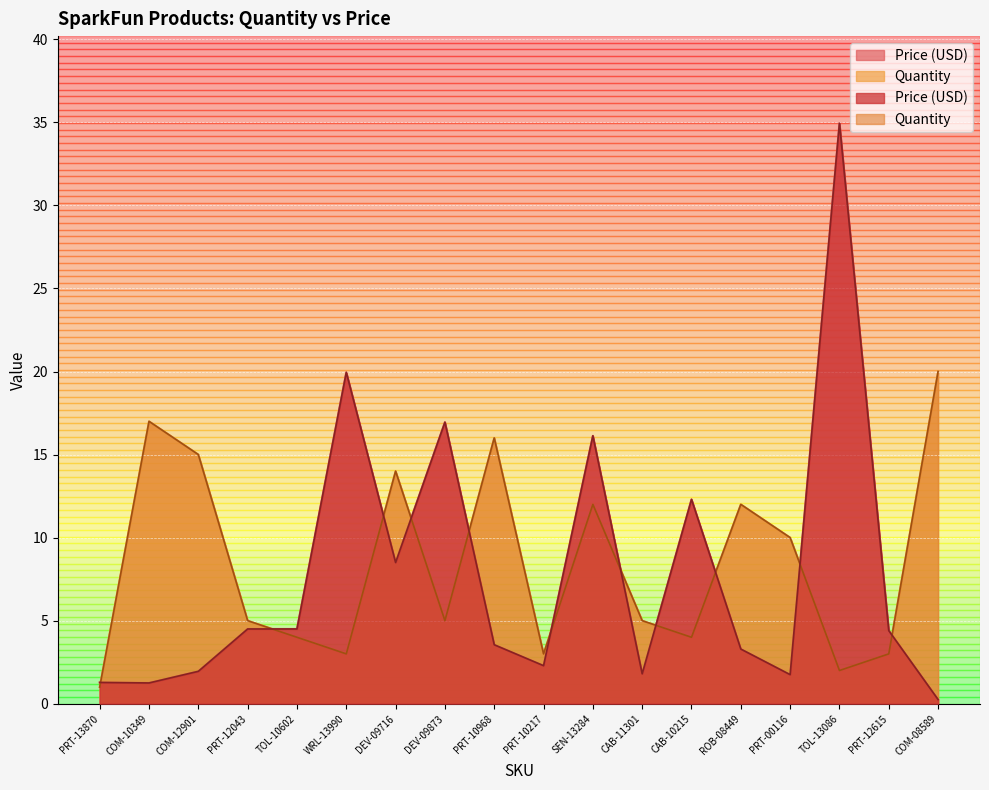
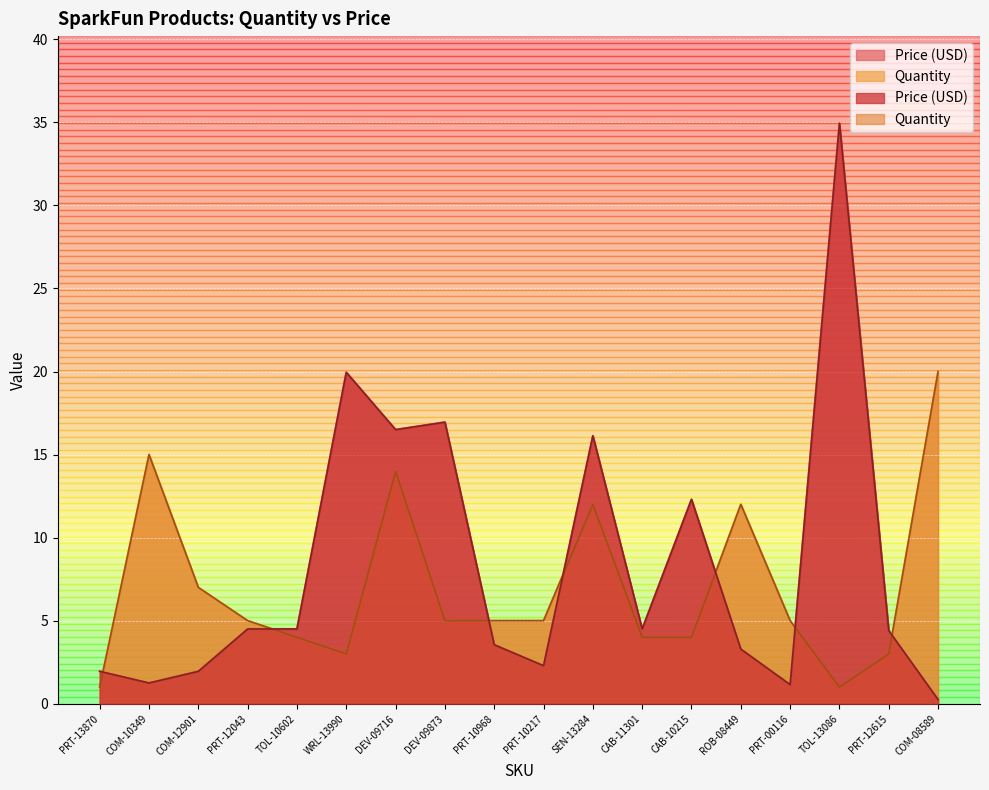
Price (USD), PRT-13870: 1.3 -> 2.0
Quantity, COM-10349: 17 -> 15
Quantity, COM-12901: 15 -> 7
Price (USD), DEV-09716: 8.5 -> 16.5
Quantity, PRT-10968: 16 -> 5
Quantity, PRT-10217: 3 -> 5
Price (USD), CAB-11301: 1.8 -> 4.5
Quantity, CAB-11301: 5 -> 4
Price (USD), PRT-00116: 1.8 -> 1.2
Quantity, PRT-00116: 10 -> 5
Quantity, TOL-13086: 2 -> 1
